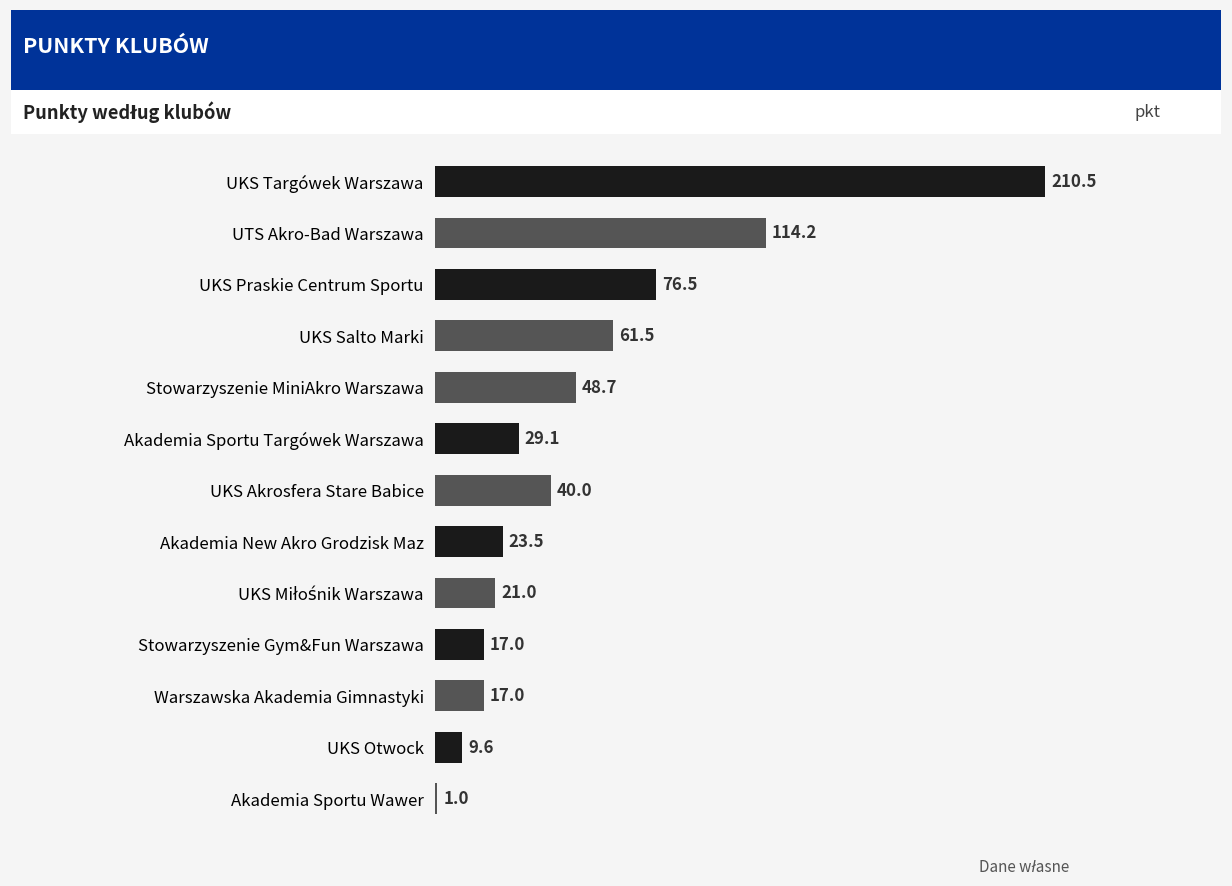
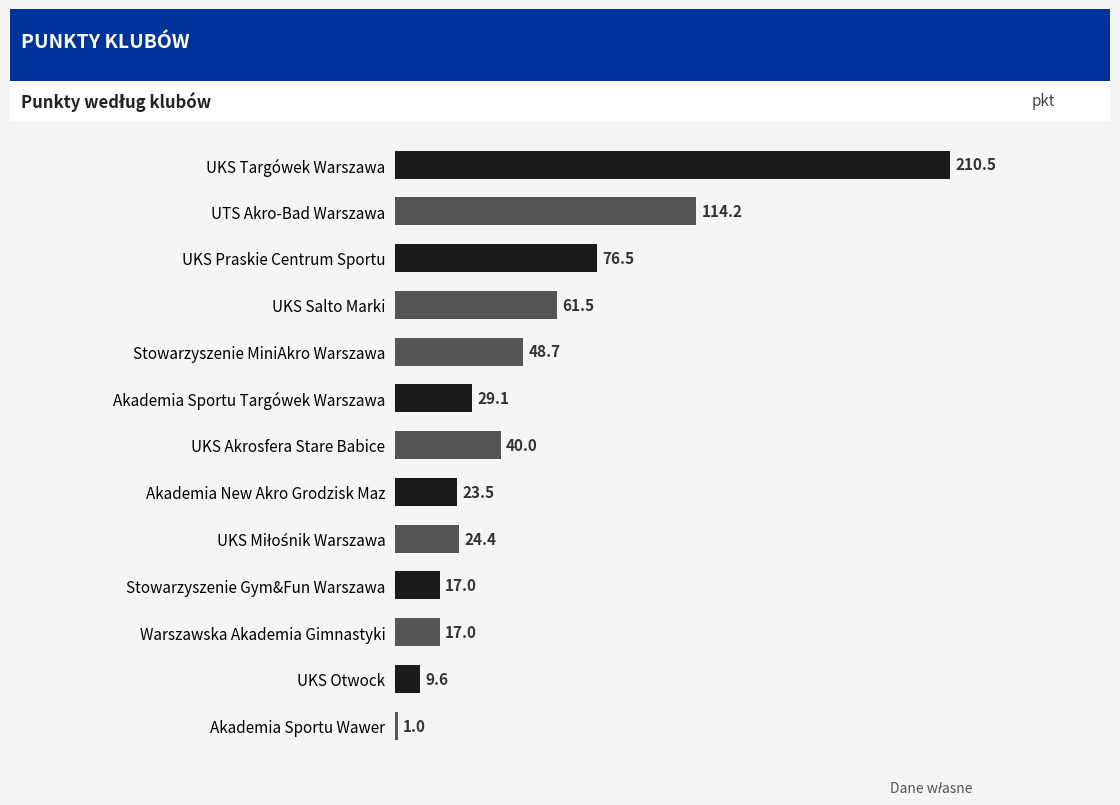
UKS Miłośnik Warszawa: 21.0 -> 24.4
